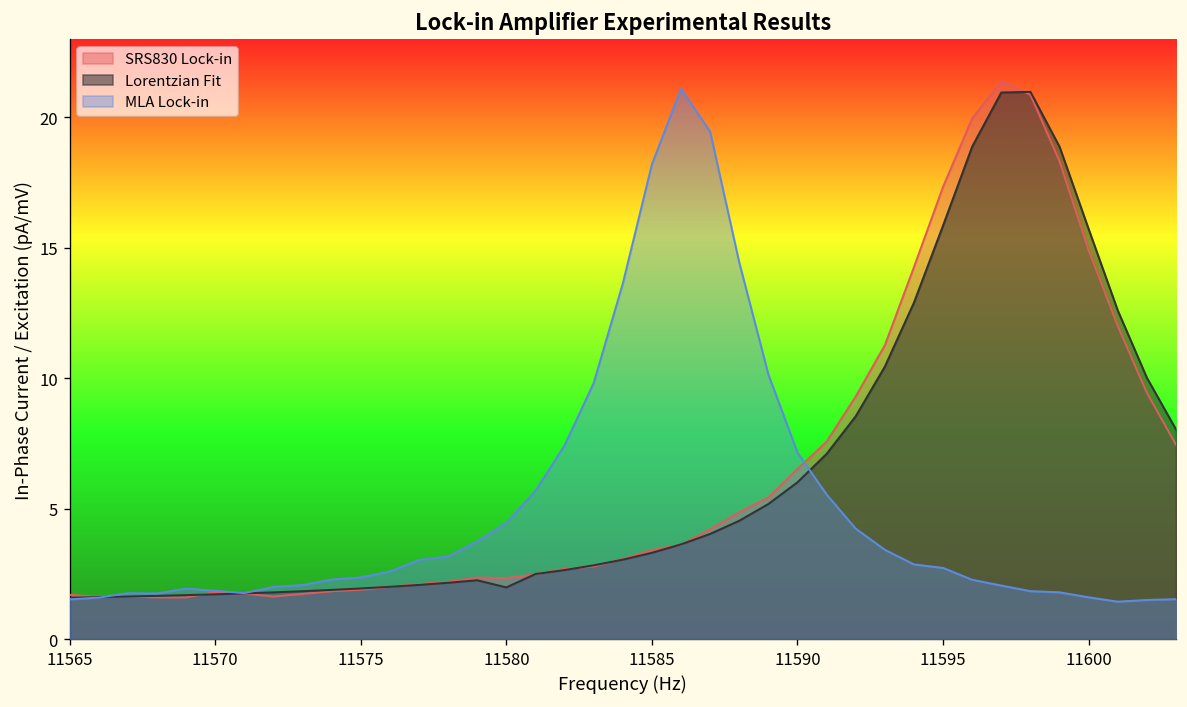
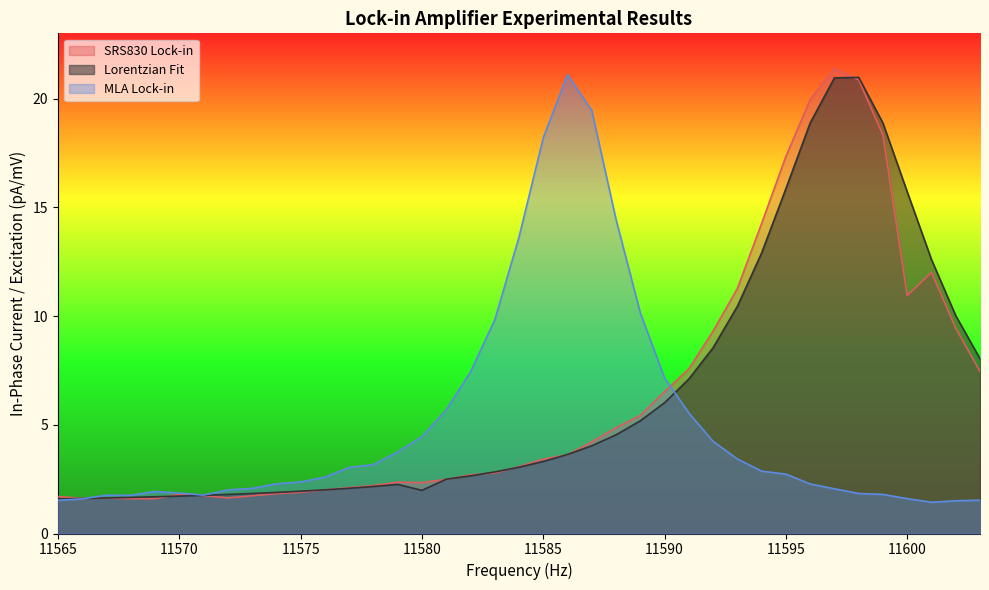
SRS830 Lock-in, 11600: 14.9 -> 10.9
